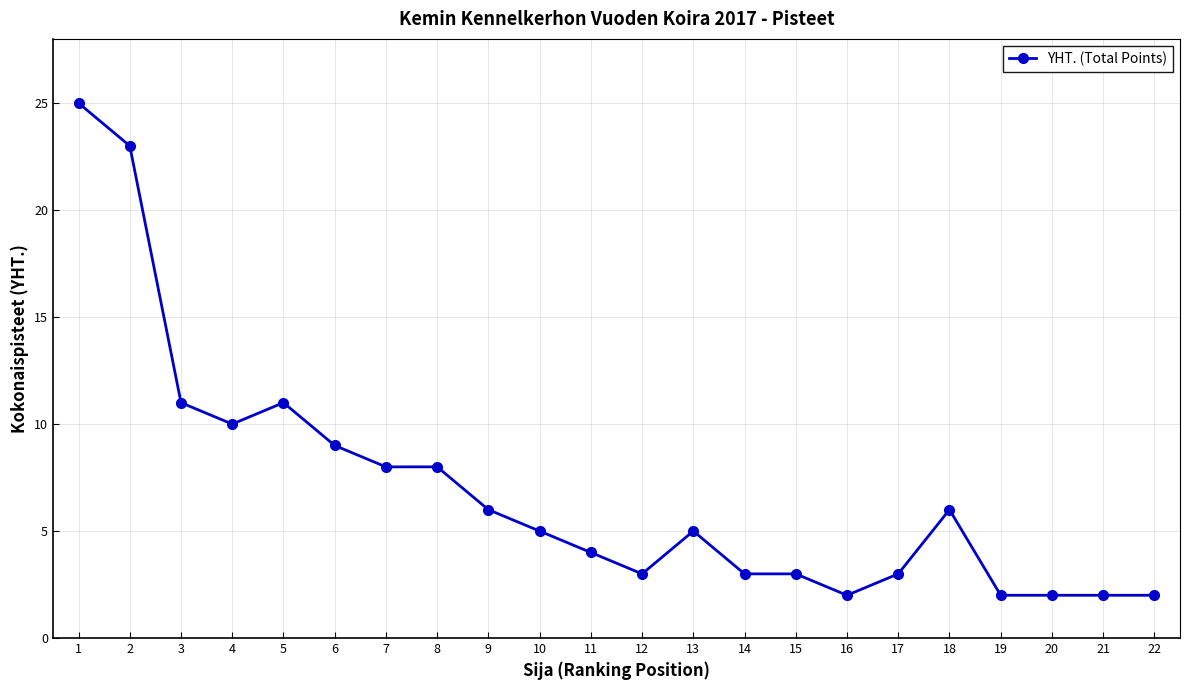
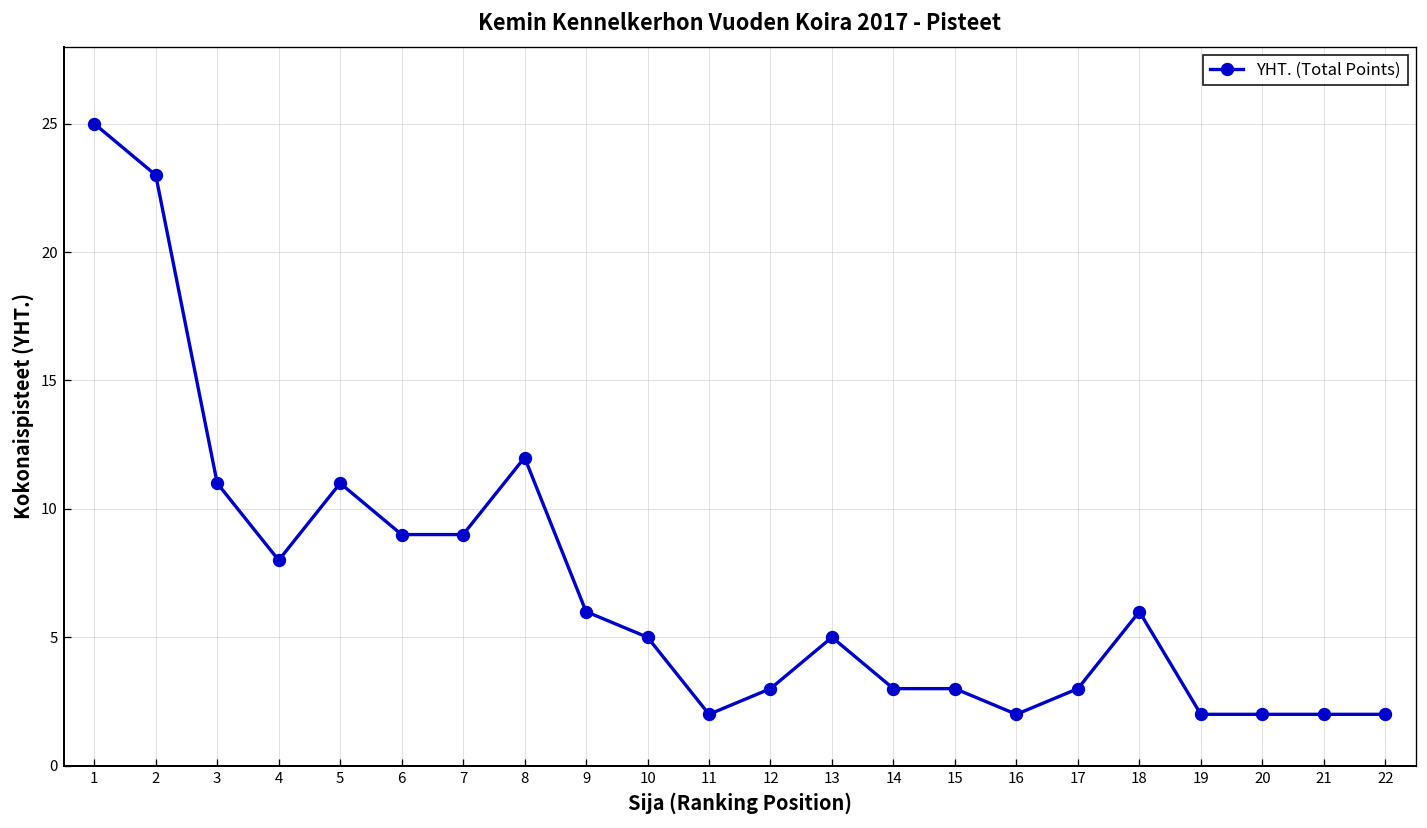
4: 10 -> 8
7: 8 -> 9
8: 8 -> 12
11: 4 -> 2
